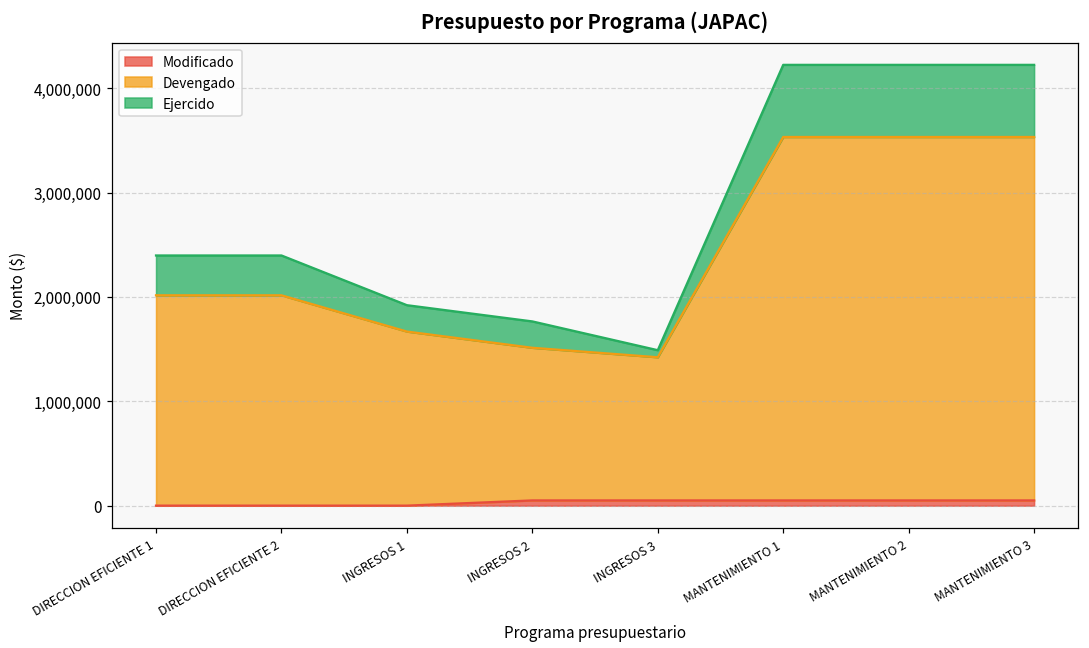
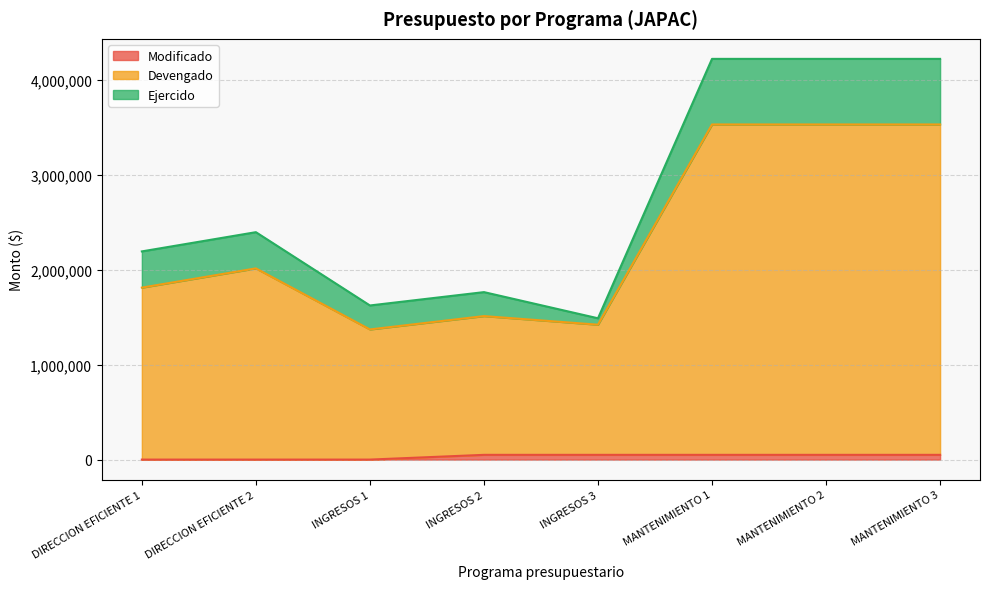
Devengado, DIRECCION EFICIENTE 1: 2,000,000 -> 1,800,000
Devengado, INGRESOS 1: 1,700,000 -> 1,400,000
